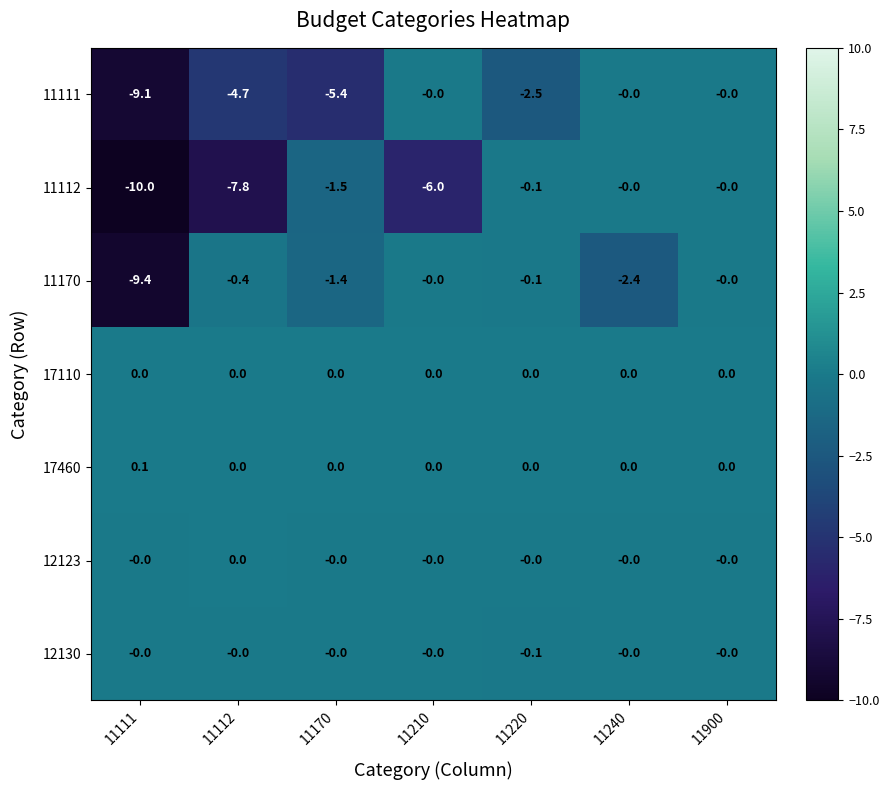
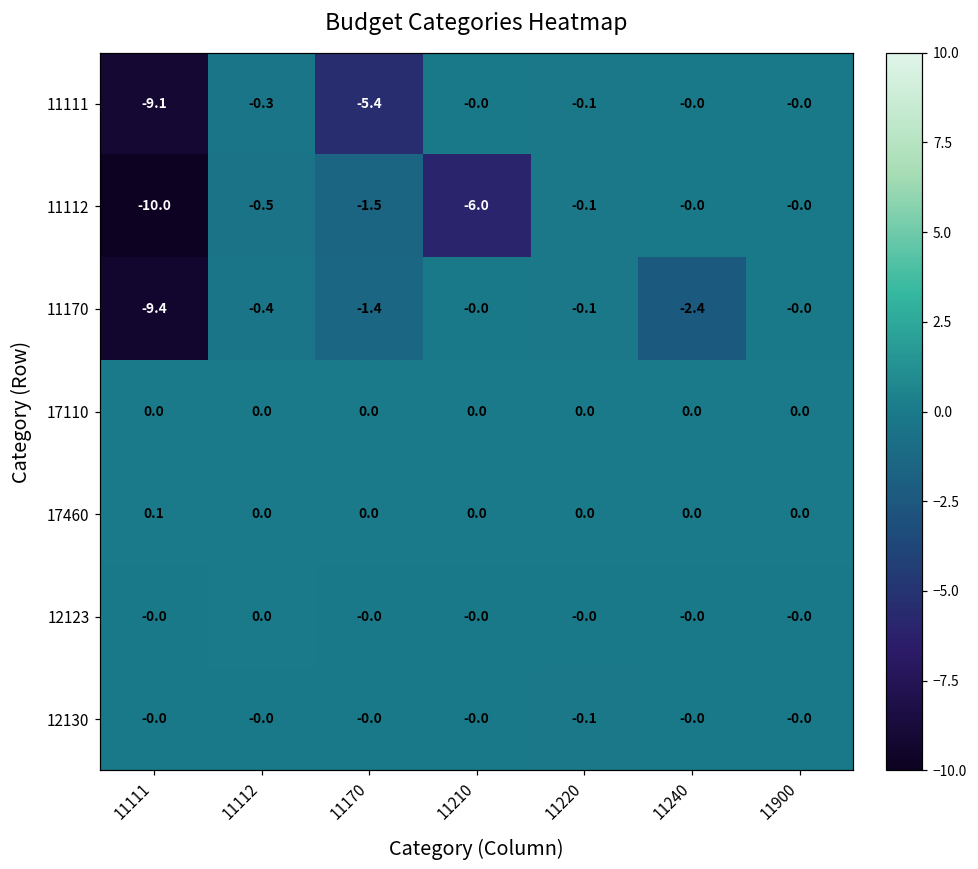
11111, 11112: -4.7 -> -0.3
11111, 11220: -2.5 -> -0.1
11112, 11112: -7.8 -> -0.5
